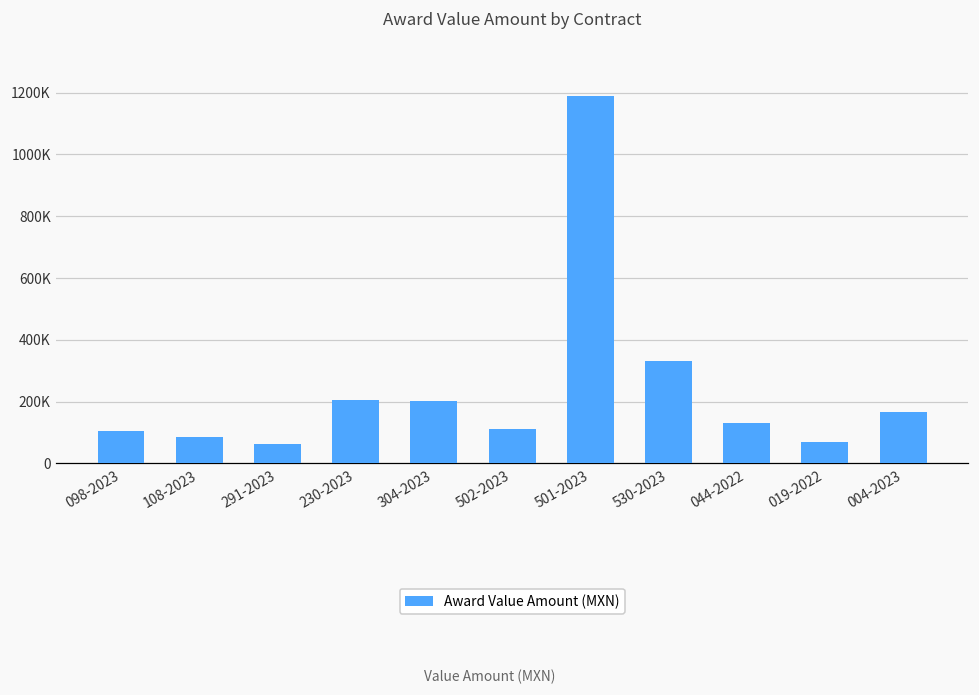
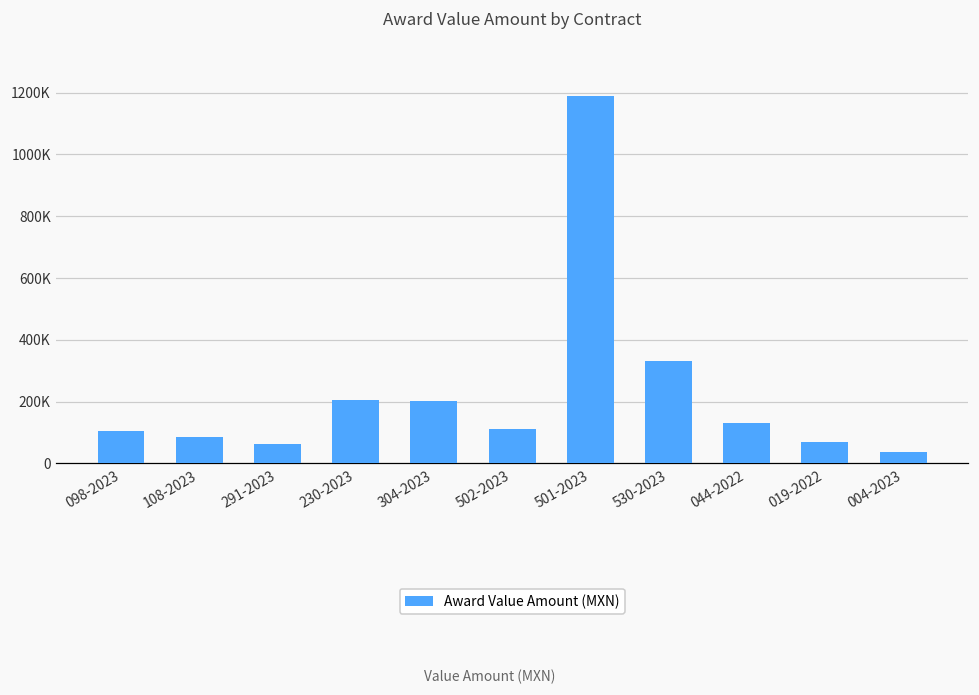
004-2023: 160000 -> 40000
